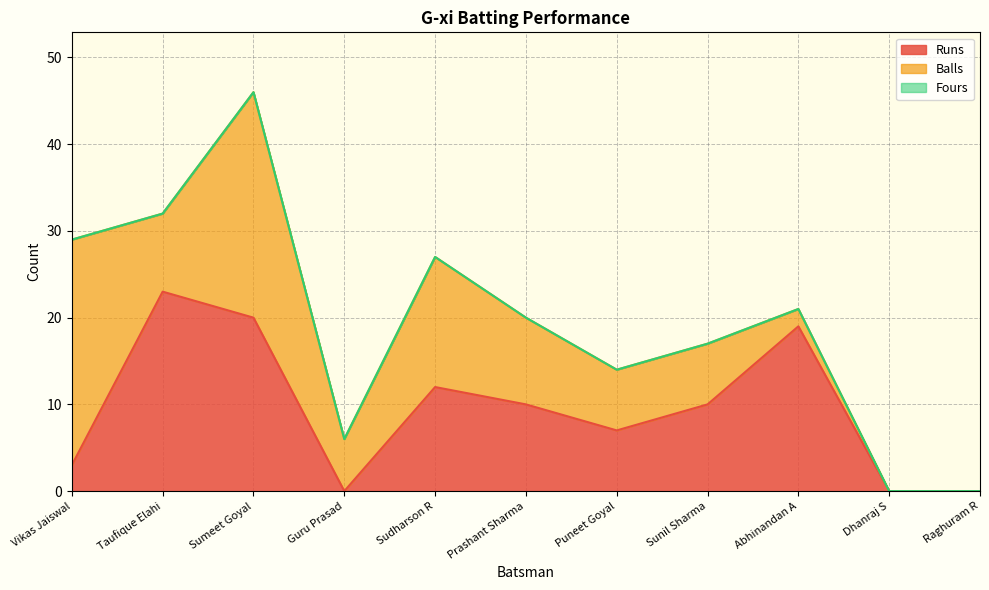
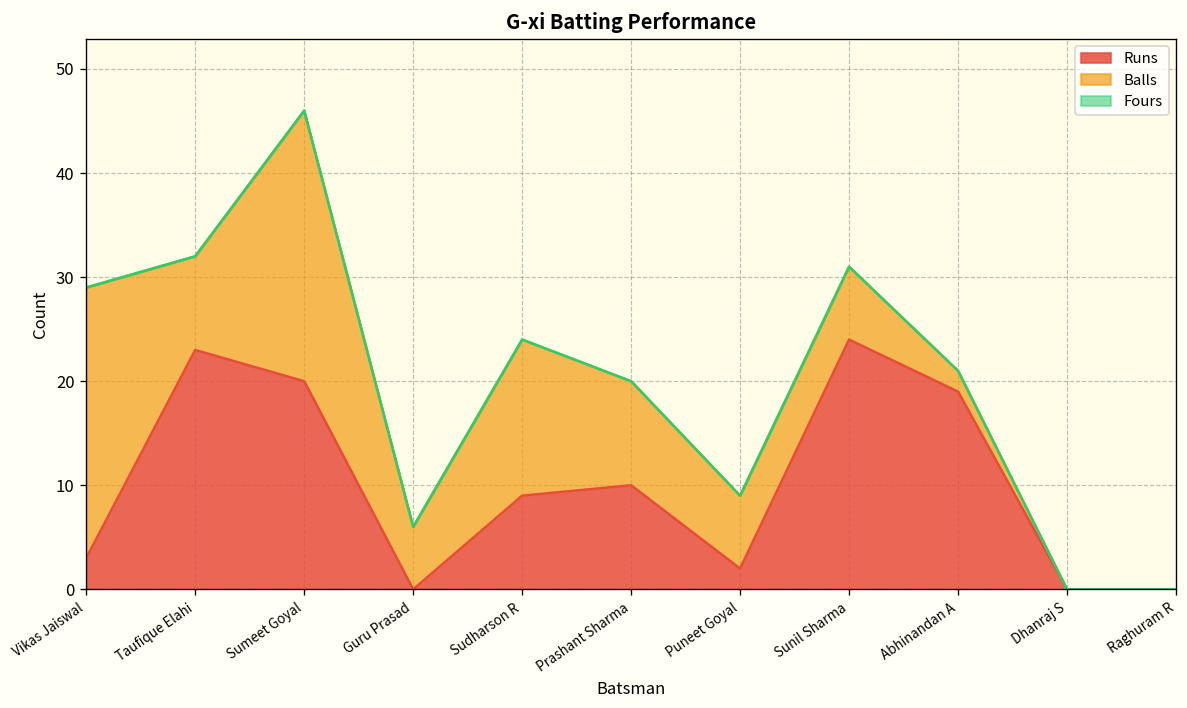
Runs, Sudharson R: 12 -> 9
Runs, Puneet Goyal: 7 -> 2
Runs, Sunil Sharma: 10 -> 24
